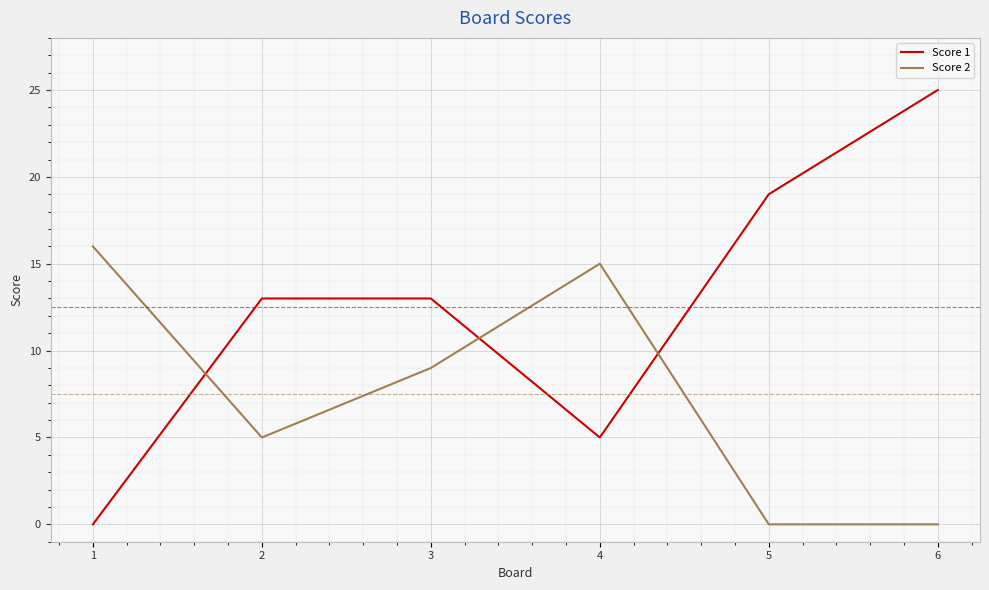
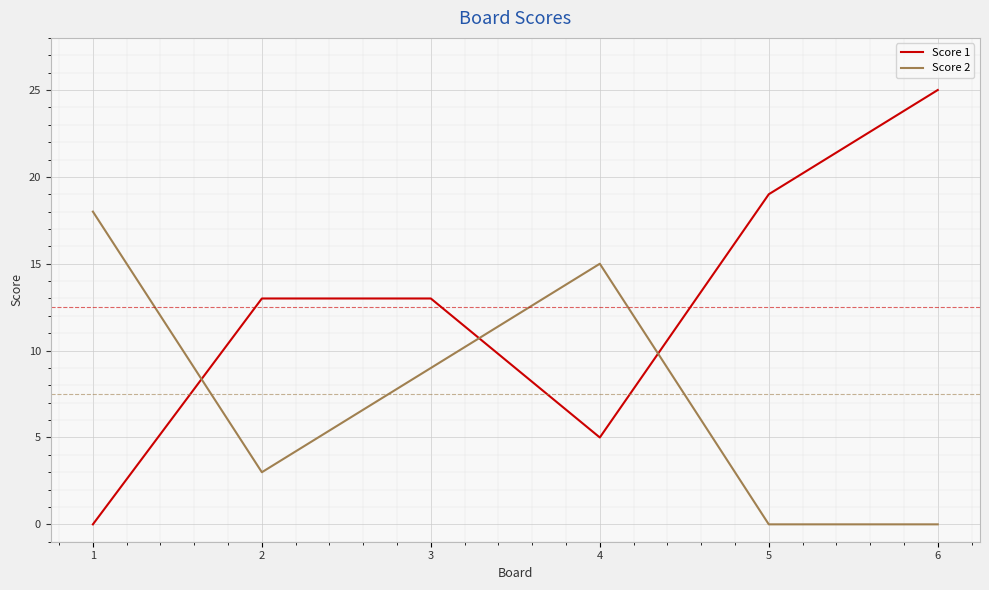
Score 2, 1: 16 -> 18
Score 2, 2: 5 -> 3
